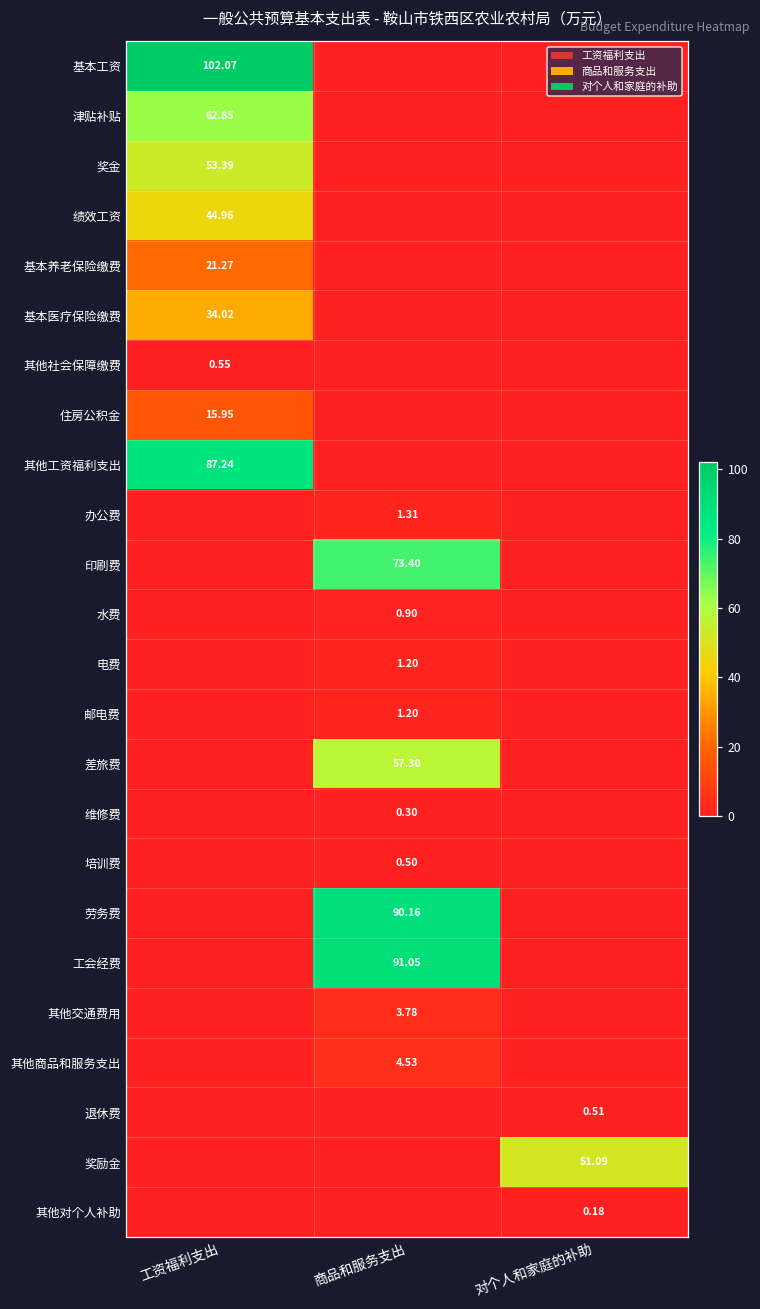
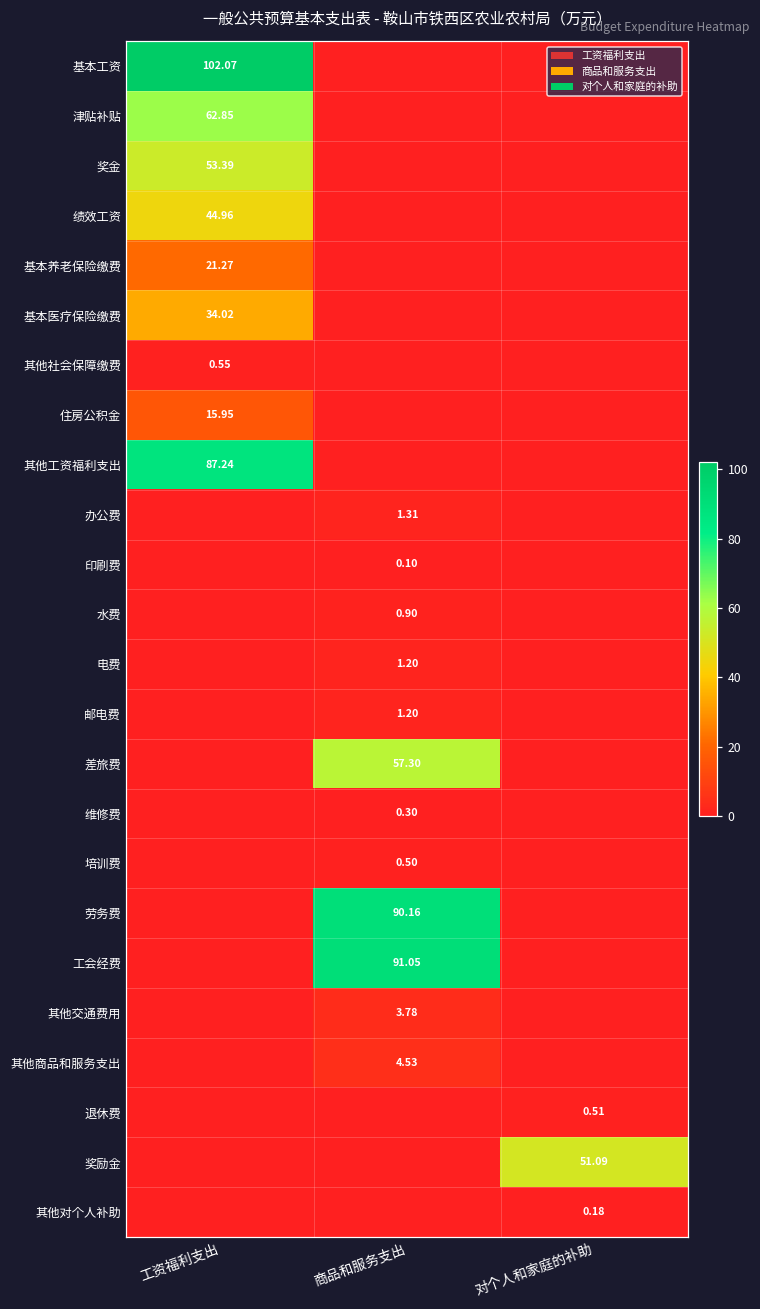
印刷费, 商品和服务支出: 73.40 -> 0.10
